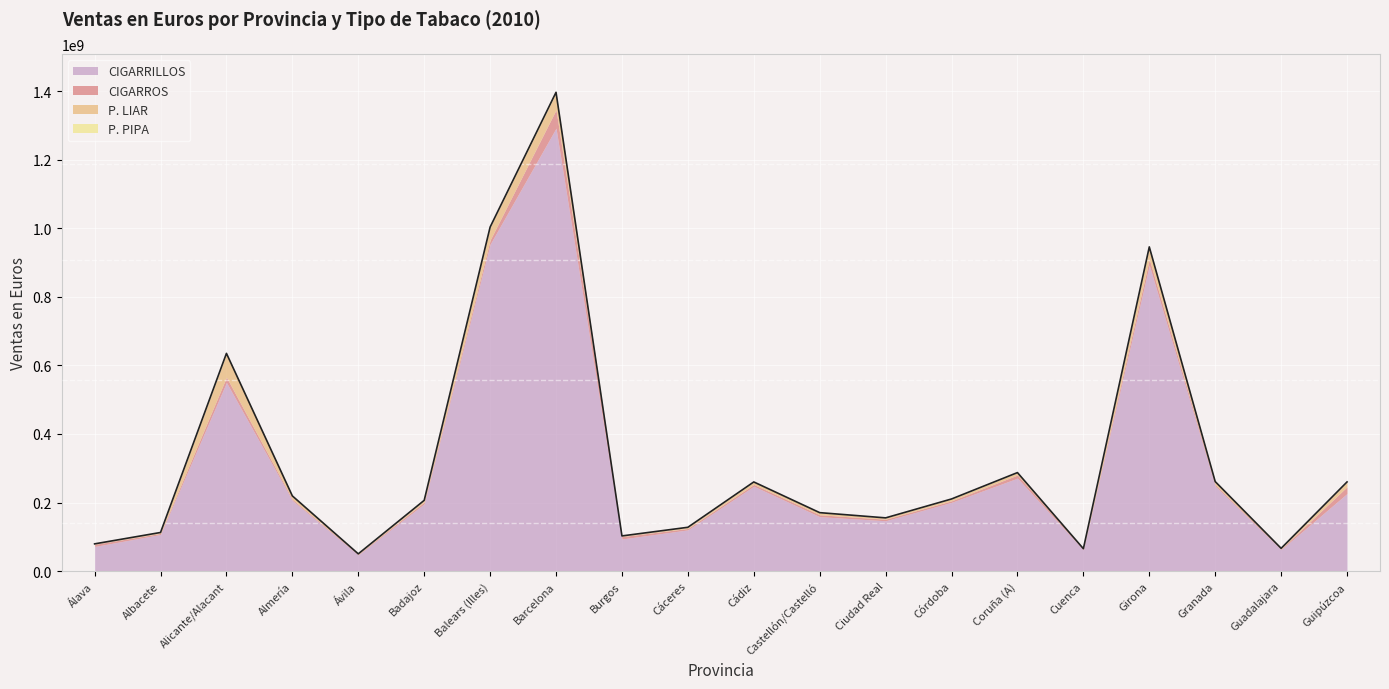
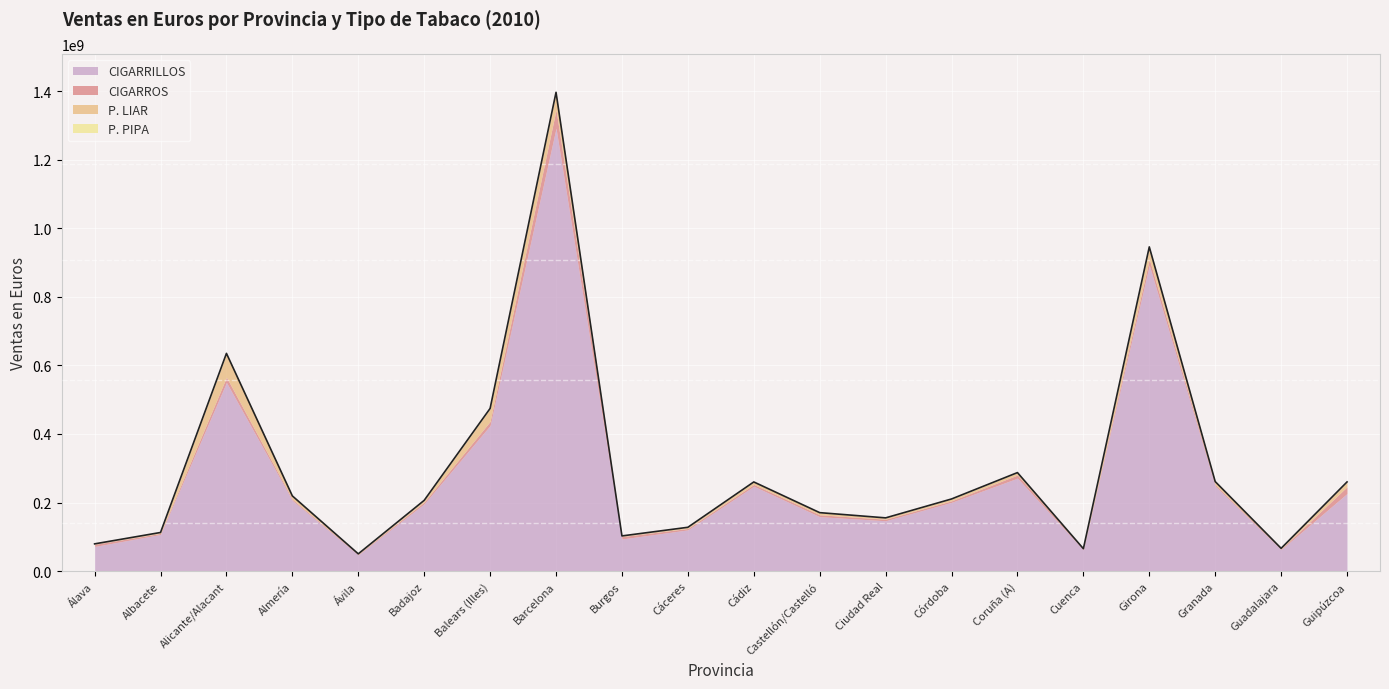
CIGARRILLOS, Balears (Illes): 950000000 -> 420000000
